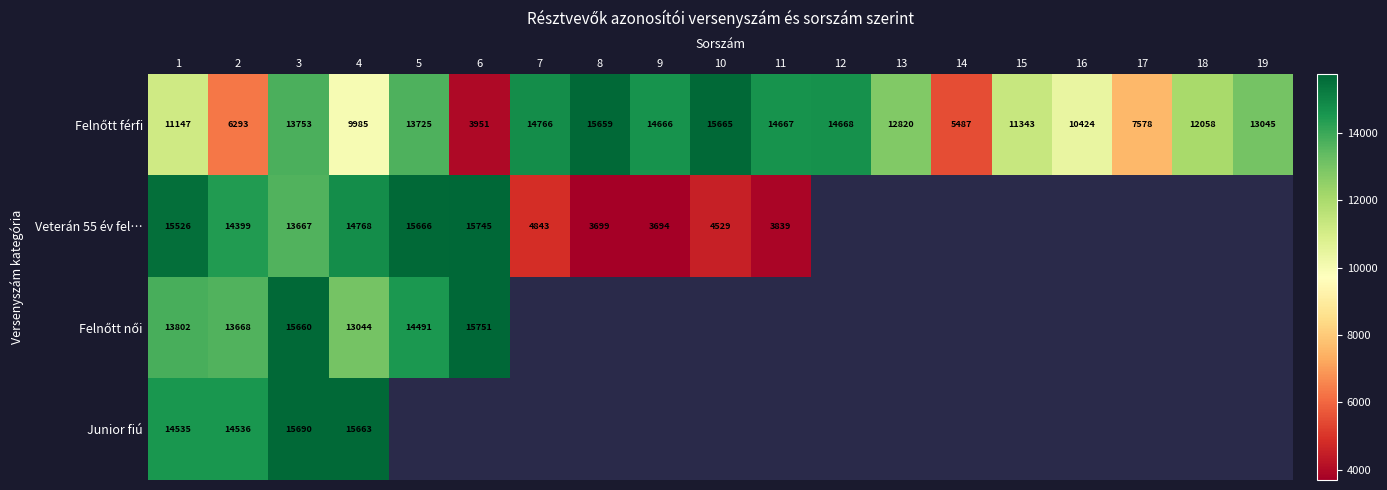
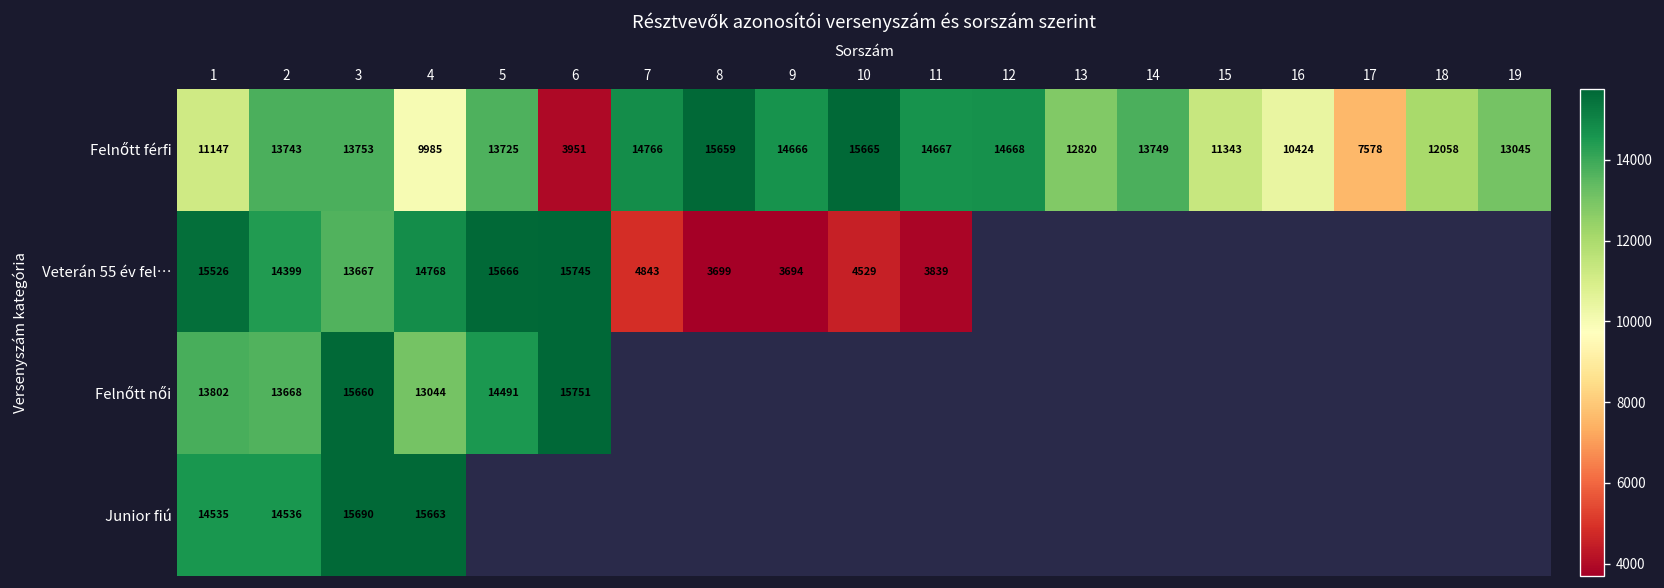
Felnőtt férfi, 2: 6293 -> 13743
Felnőtt férfi, 14: 5487 -> 13749
